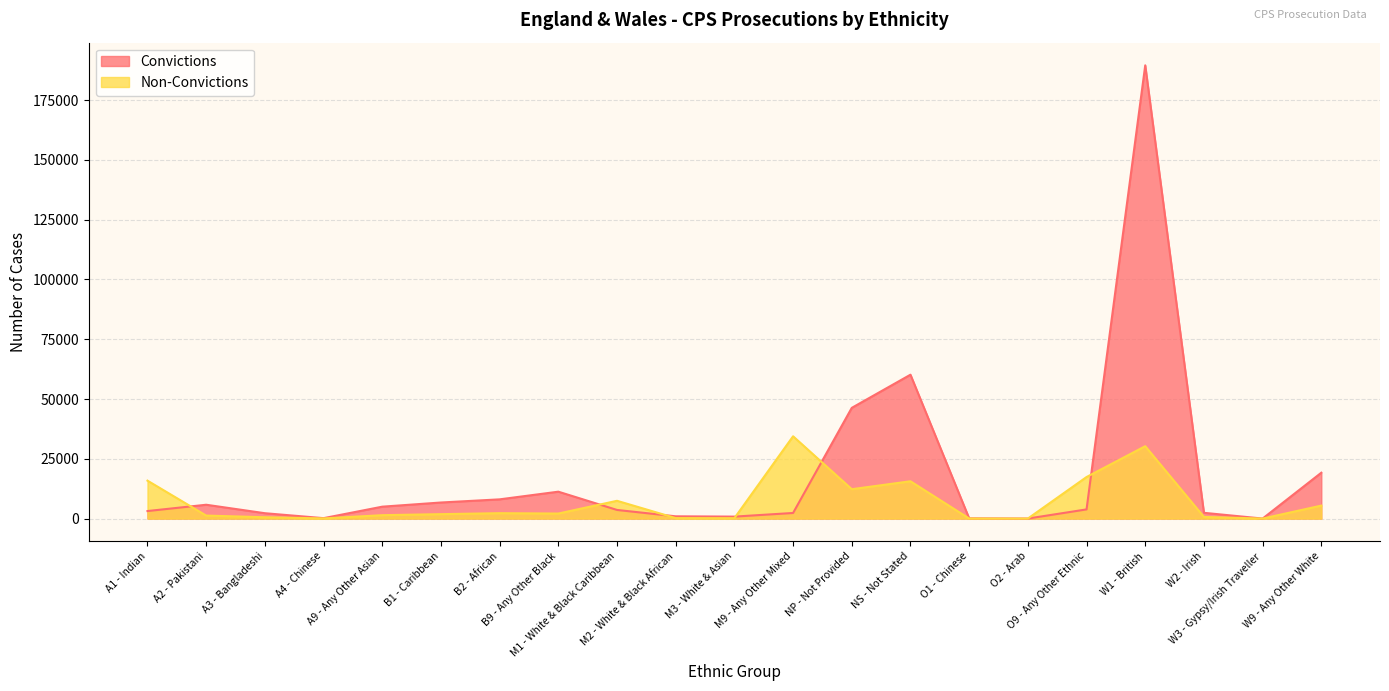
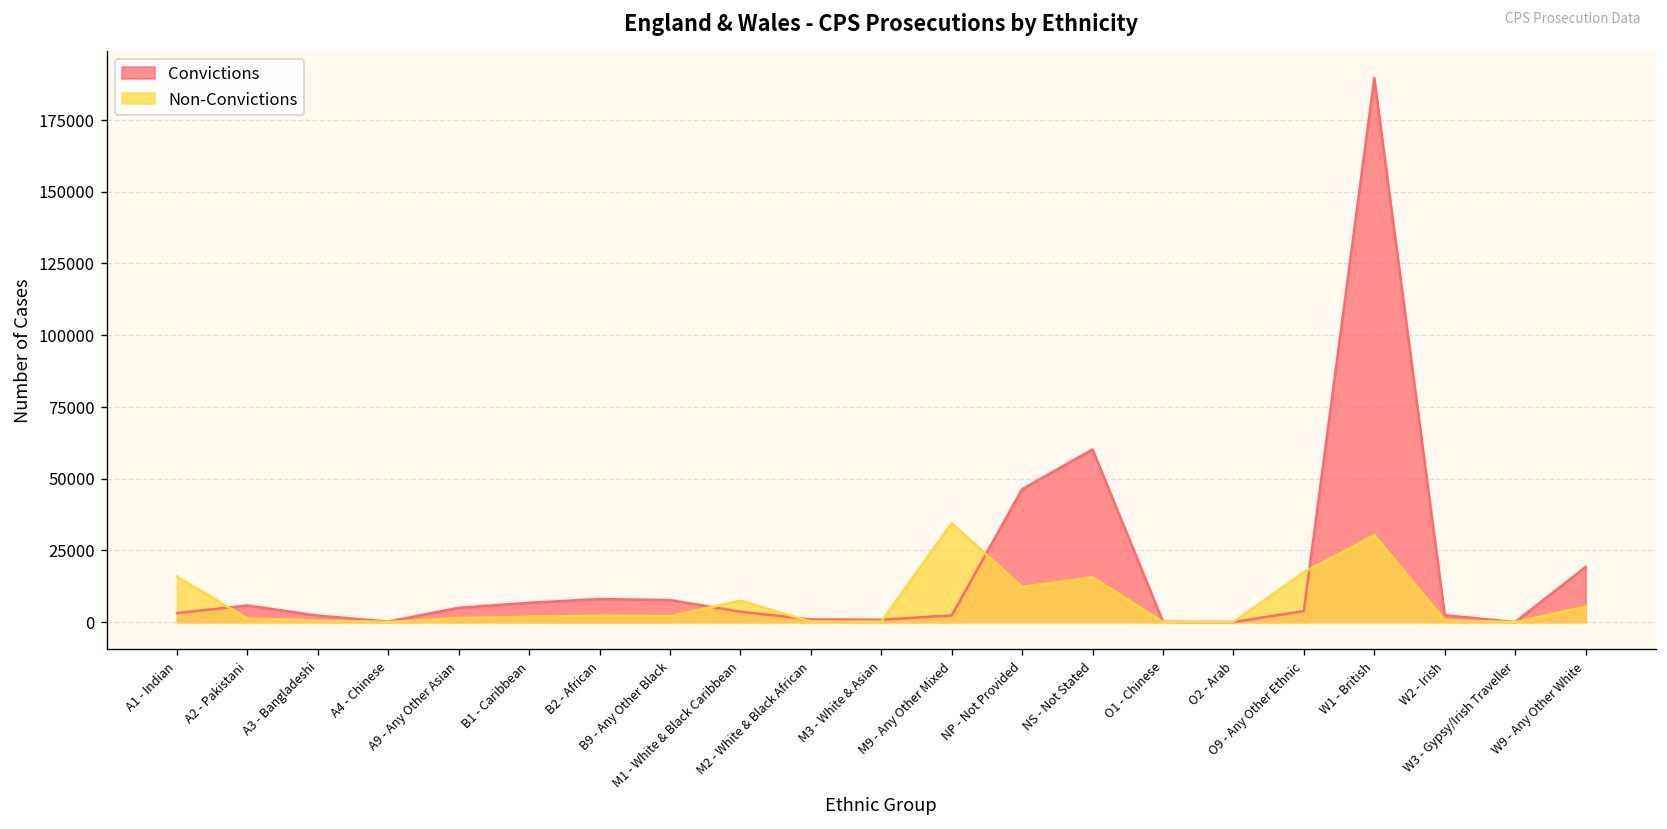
Convictions, B9 - Any Other Black: 11000 -> 8000
